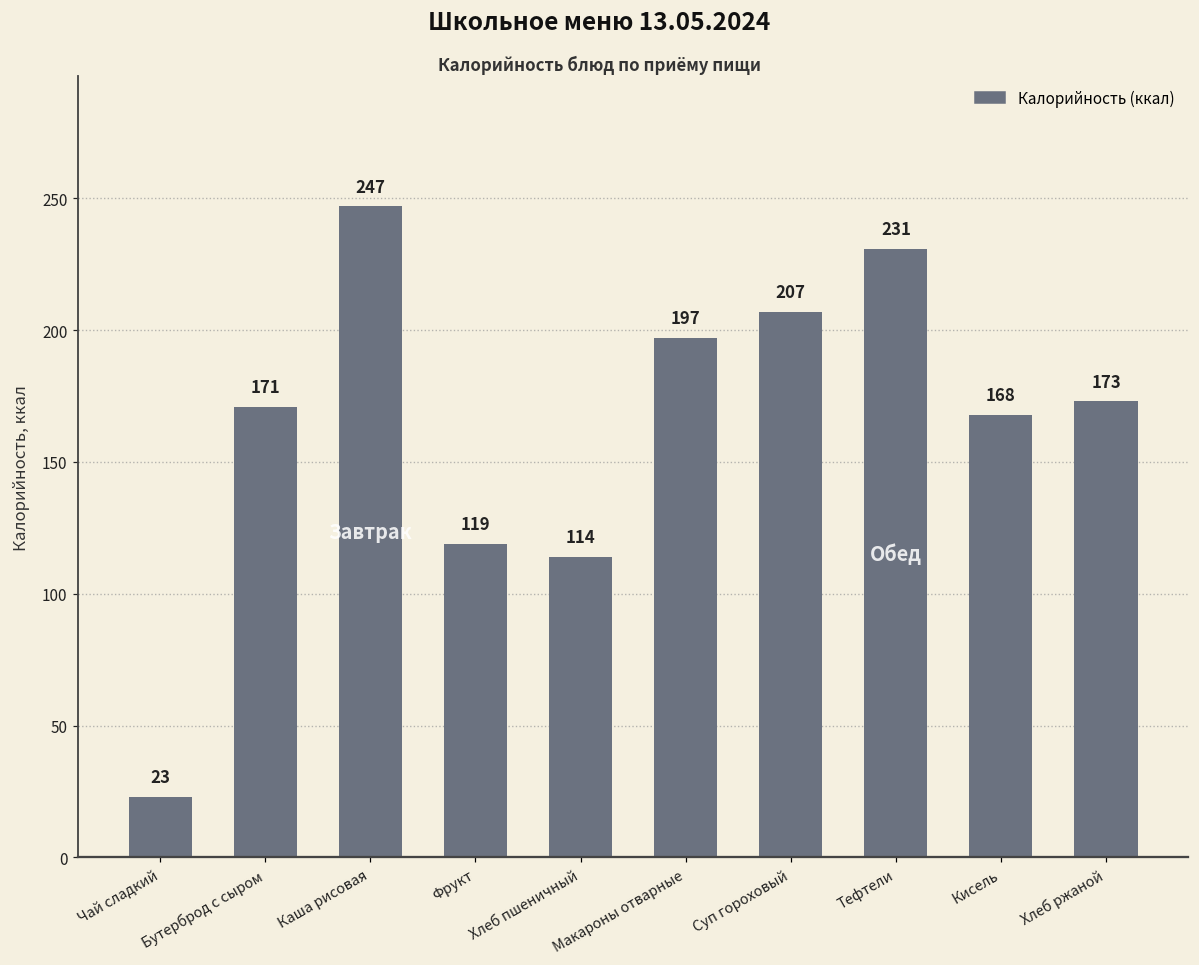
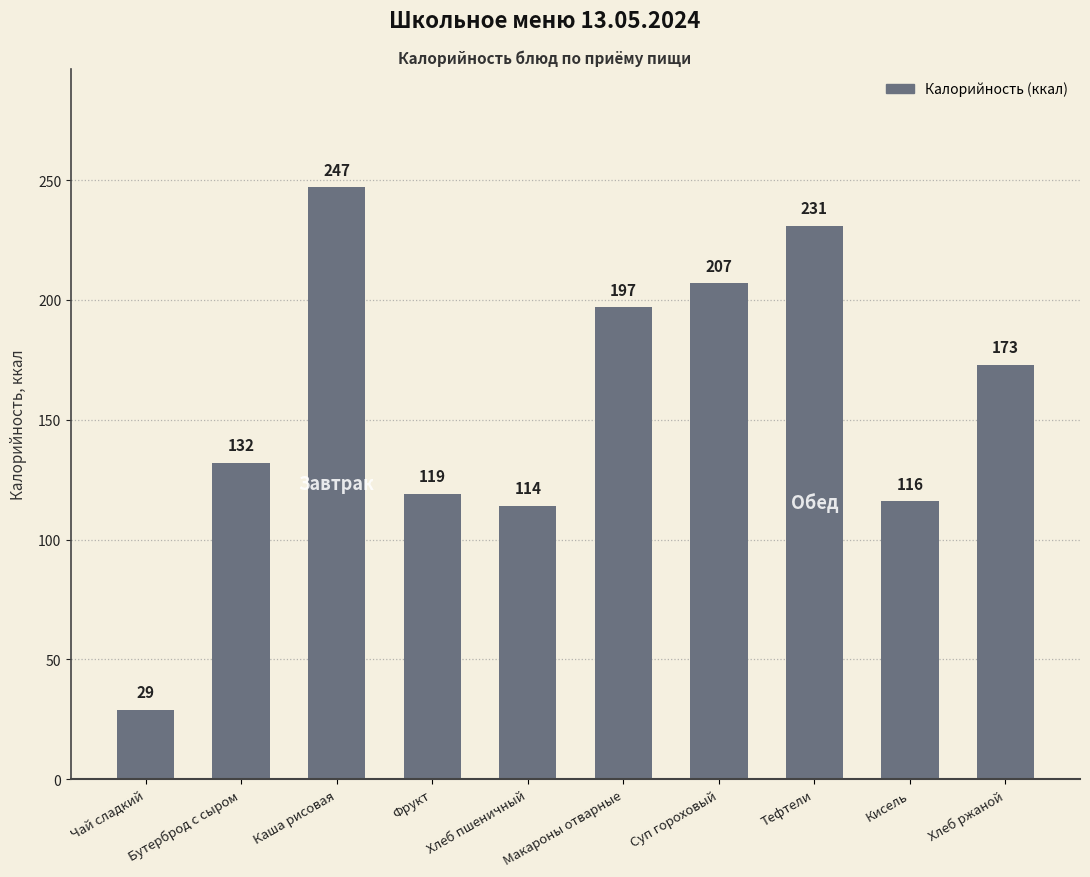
Чай сладкий: 23 -> 29
Бутерброд с сыром: 171 -> 132
Кисель: 168 -> 116
